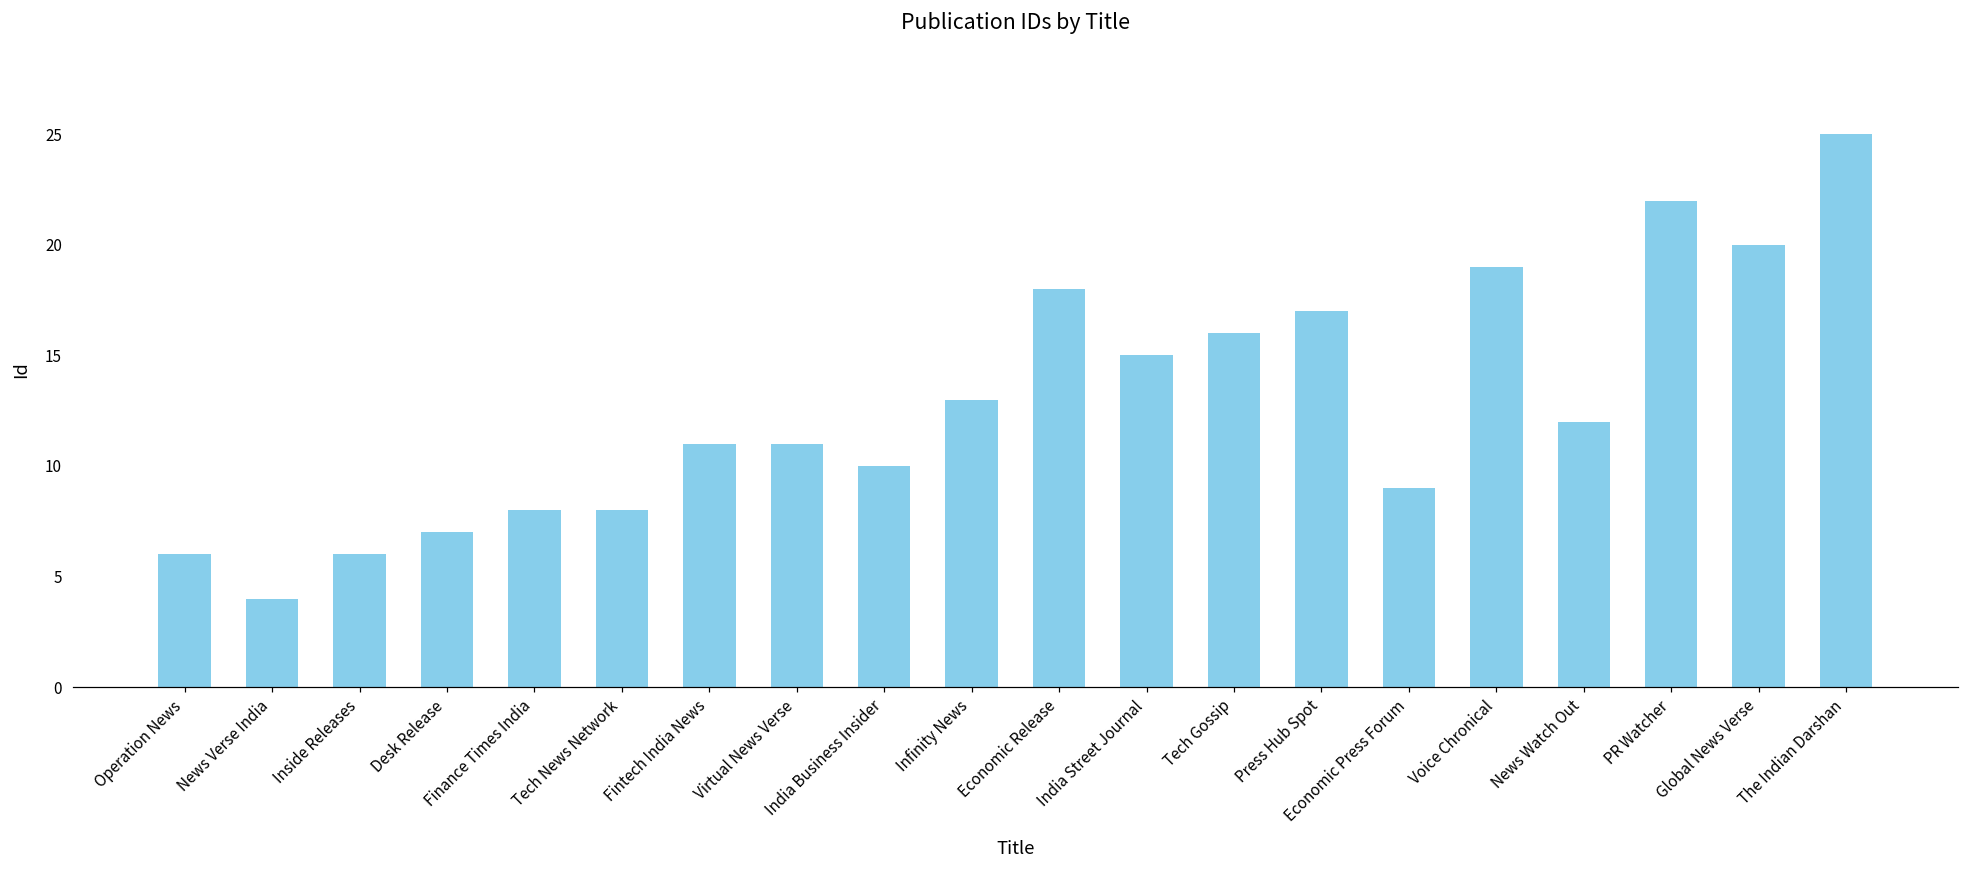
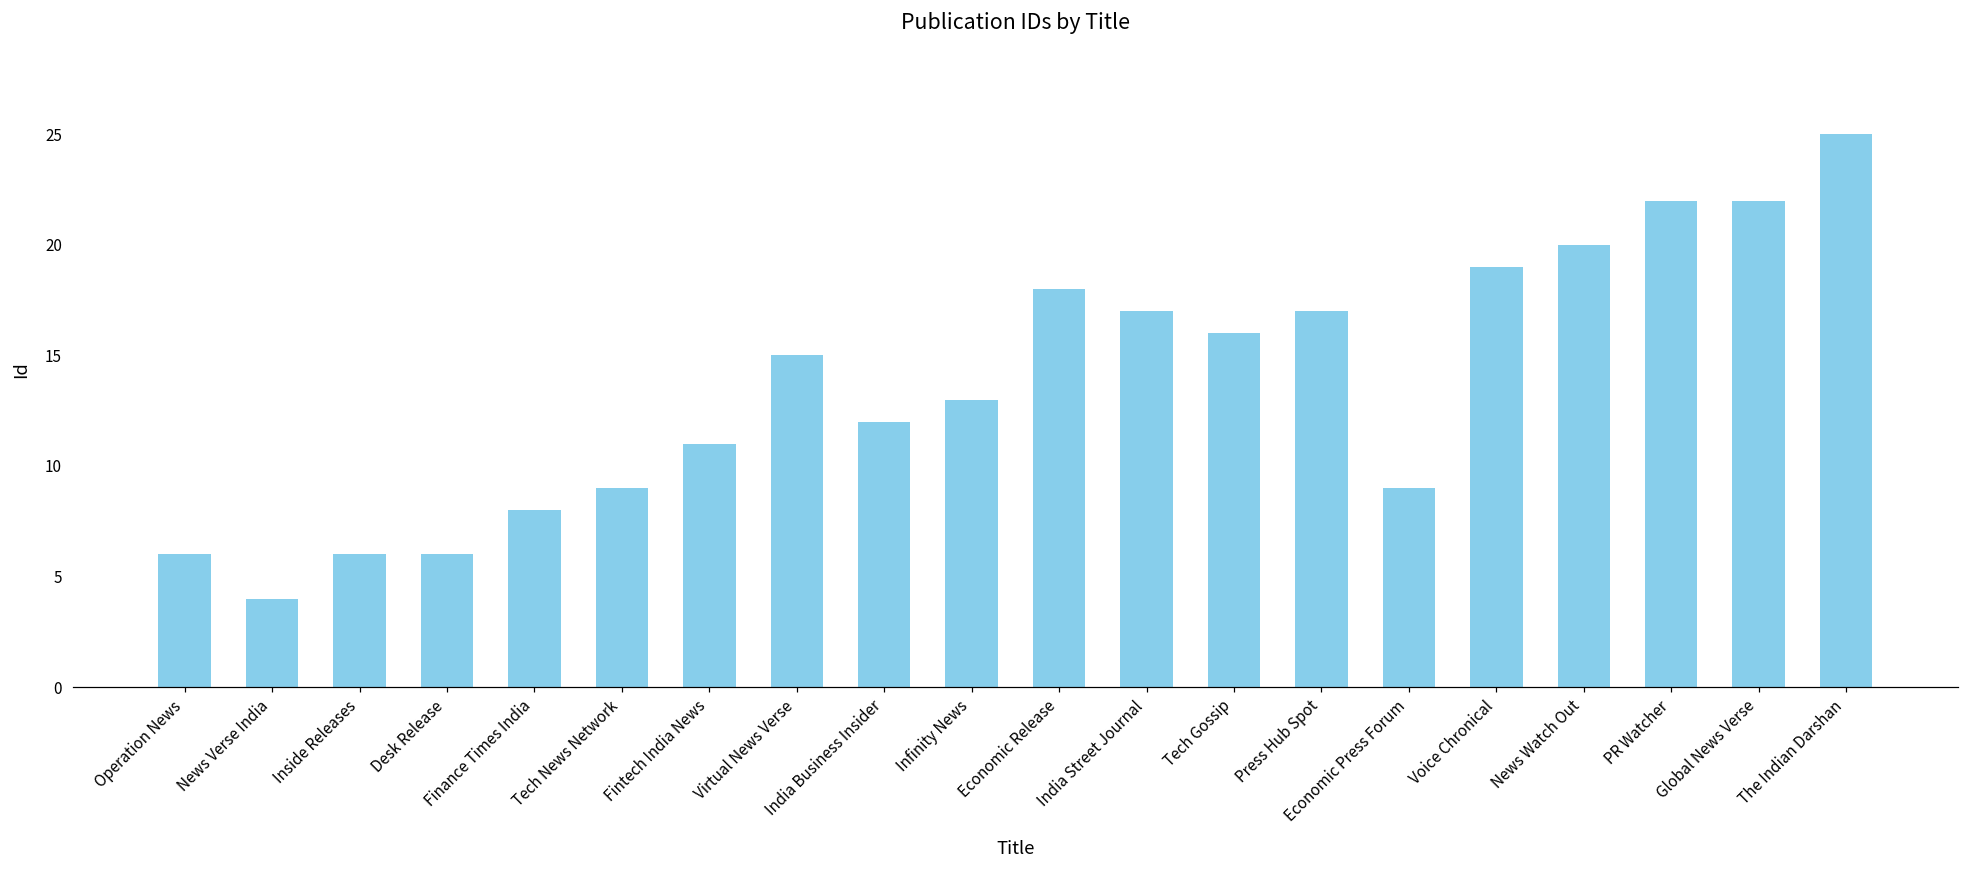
Desk Release: 7 -> 6
Tech News Network: 8 -> 9
Virtual News Verse: 11 -> 15
India Business Insider: 10 -> 12
India Street Journal: 15 -> 17
News Watch Out: 12 -> 20
Global News Verse: 20 -> 22
